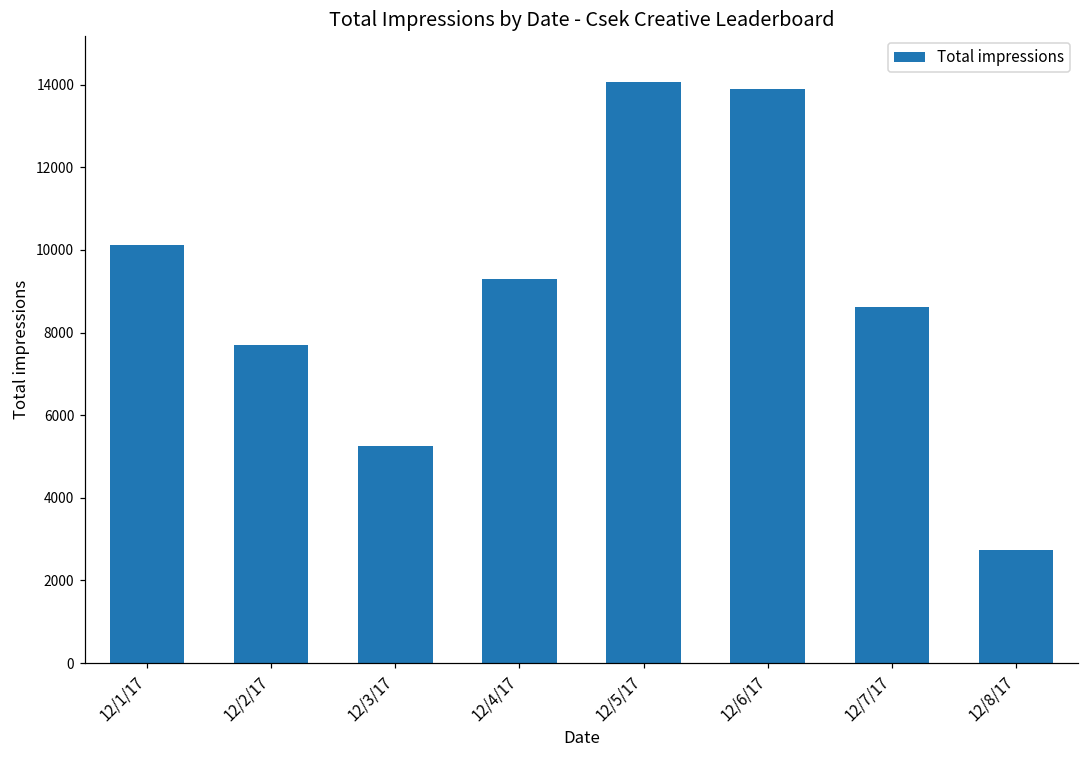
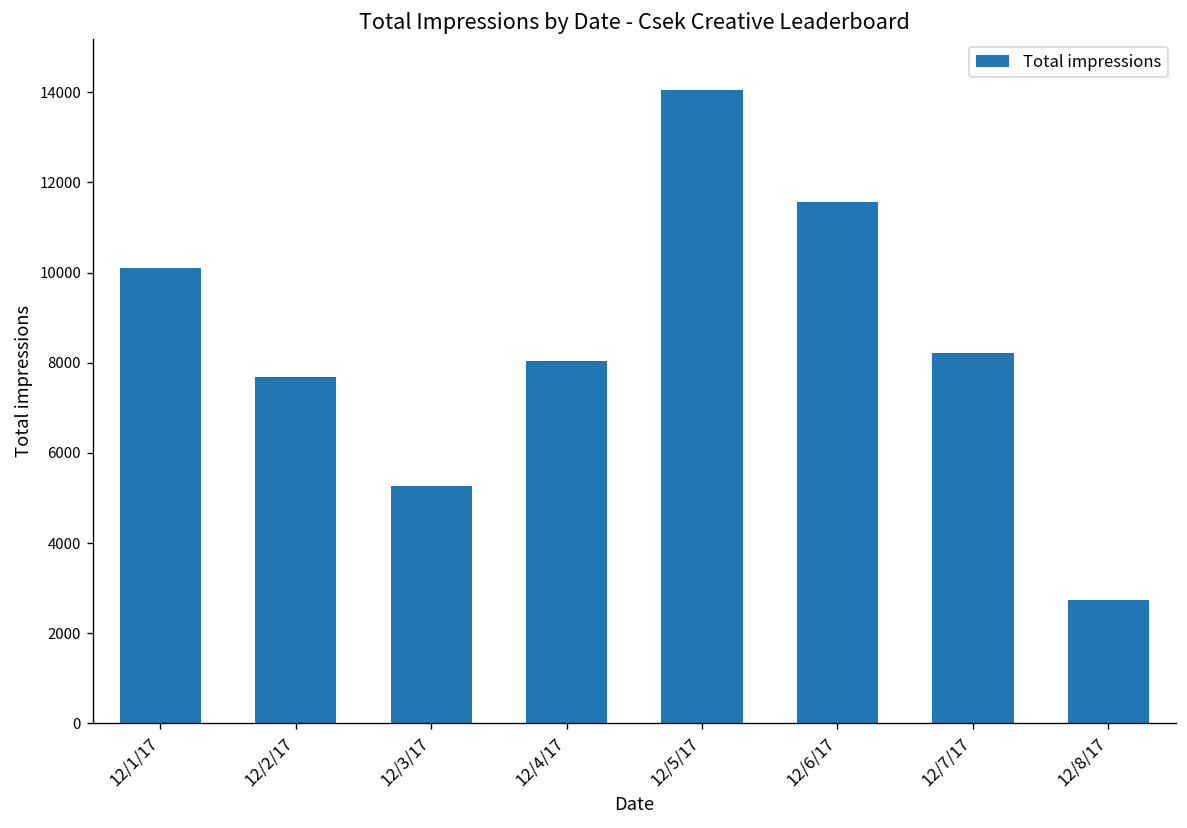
12/4/17: 9300 -> 8000
12/6/17: 13900 -> 11600
12/7/17: 8600 -> 8200
